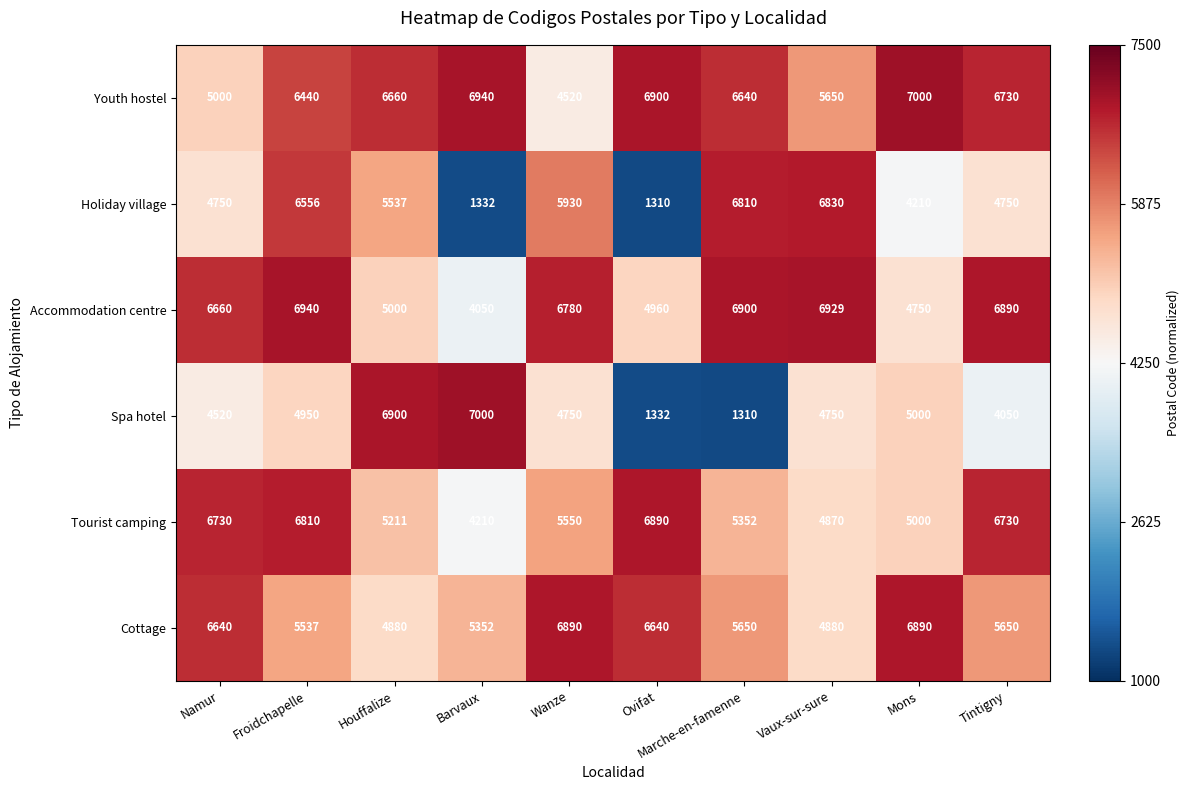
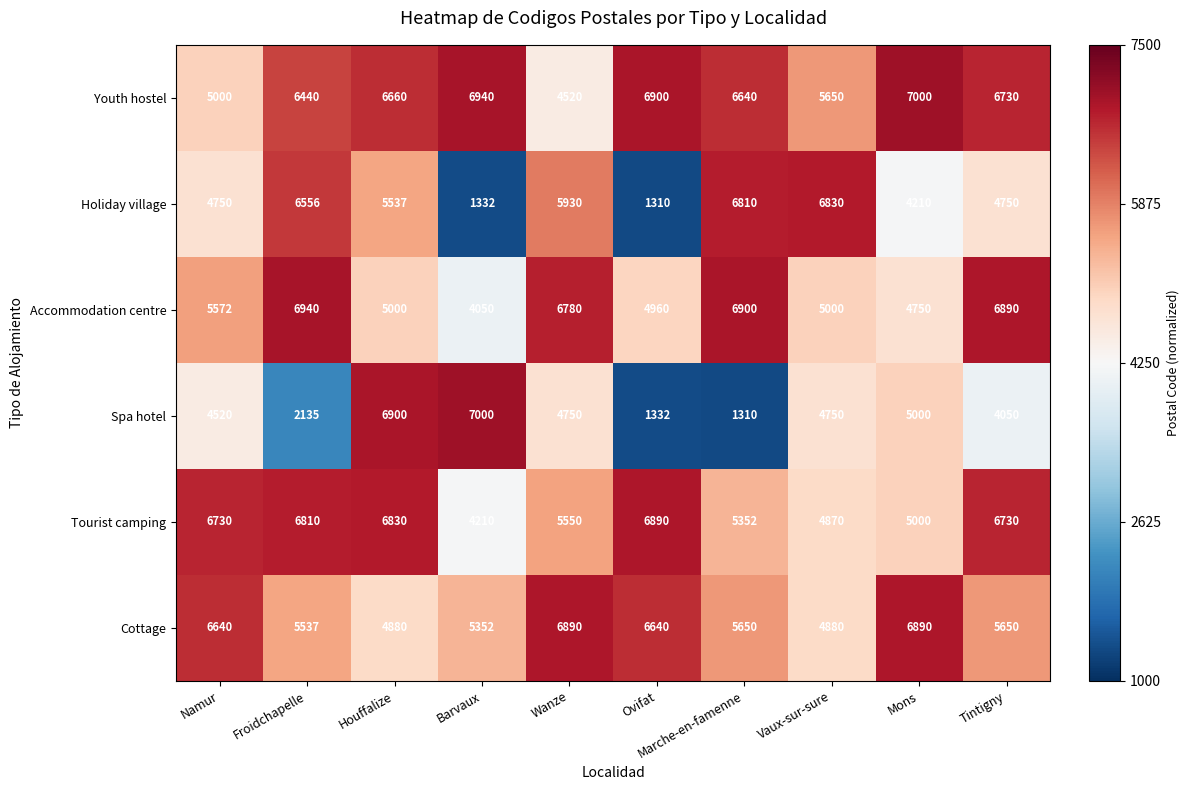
Accommodation centre, Namur: 6660 -> 5572
Accommodation centre, Vaux-sur-sure: 6929 -> 5000
Spa hotel, Froidchapelle: 4950 -> 2135
Tourist camping, Houffalize: 5211 -> 6830
